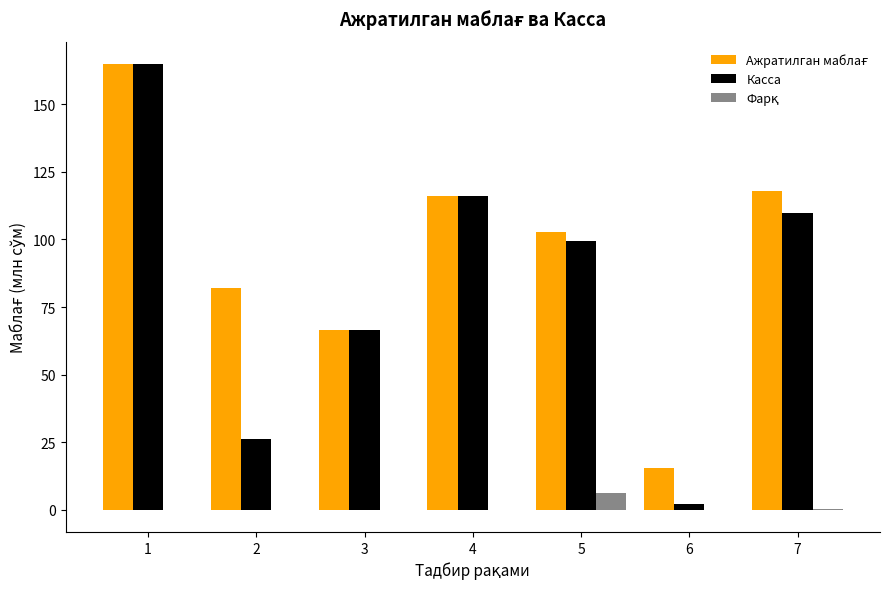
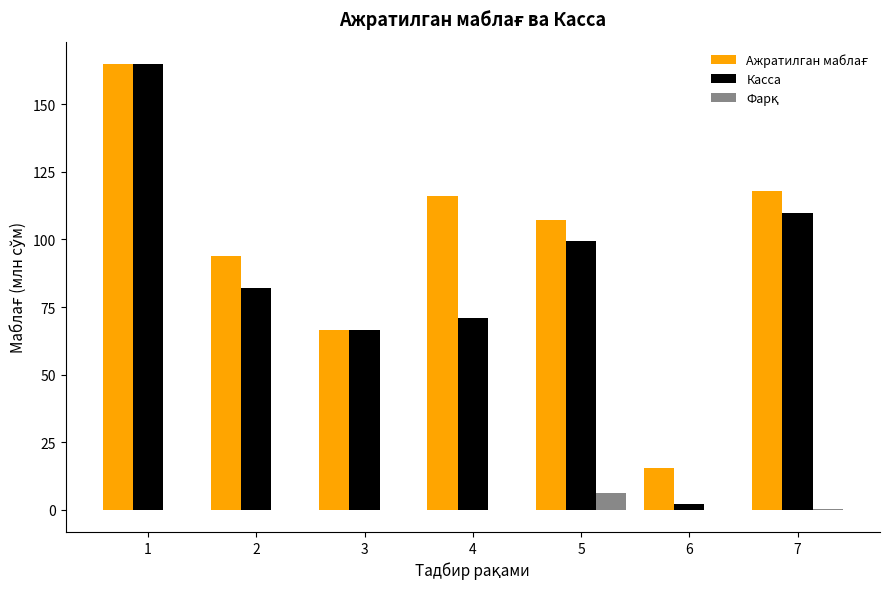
Ажратилган маблағ, 2: 82 -> 94
Касса, 2: 26 -> 82
Касса, 4: 116 -> 71
Ажратилган маблағ, 5: 103 -> 107
